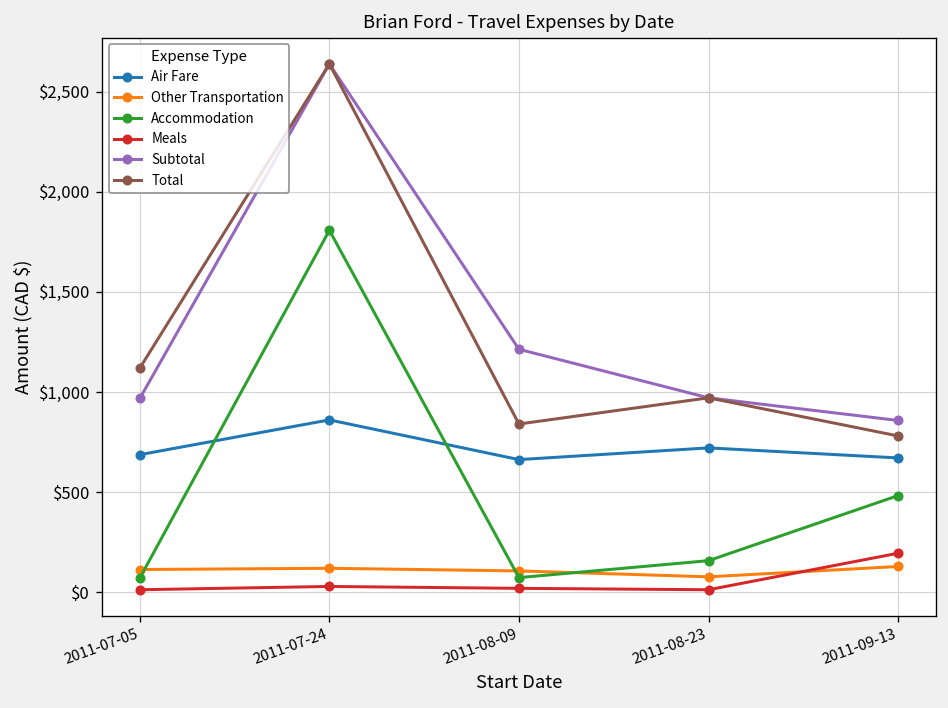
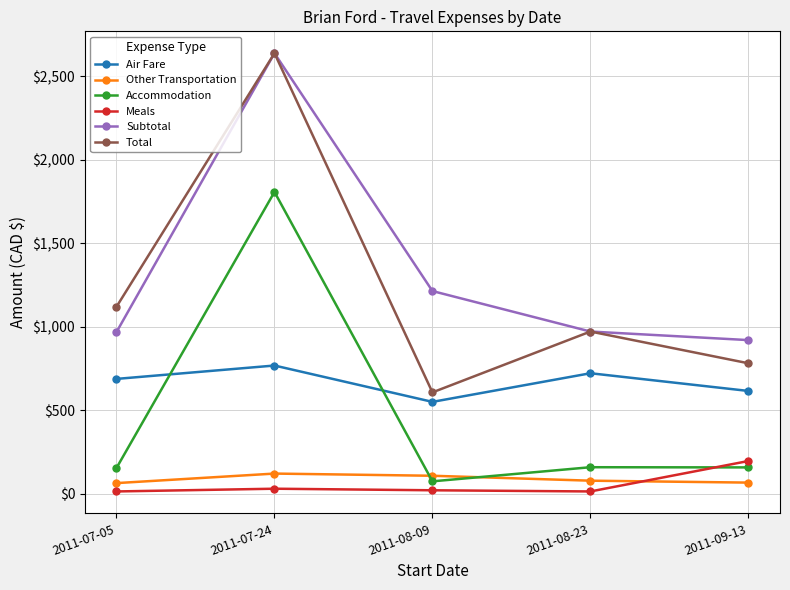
Other Transportation, 2011-07-05: $110 -> $60
Accommodation, 2011-07-05: $70 -> $150
Air Fare, 2011-07-24: $860 -> $770
Air Fare, 2011-08-09: $660 -> $550
Total, 2011-08-09: $840 -> $610
Air Fare, 2011-09-13: $670 -> $620
Other Transportation, 2011-09-13: $130 -> $70
Accommodation, 2011-09-13: $480 -> $160
Subtotal, 2011-09-13: $860 -> $920
